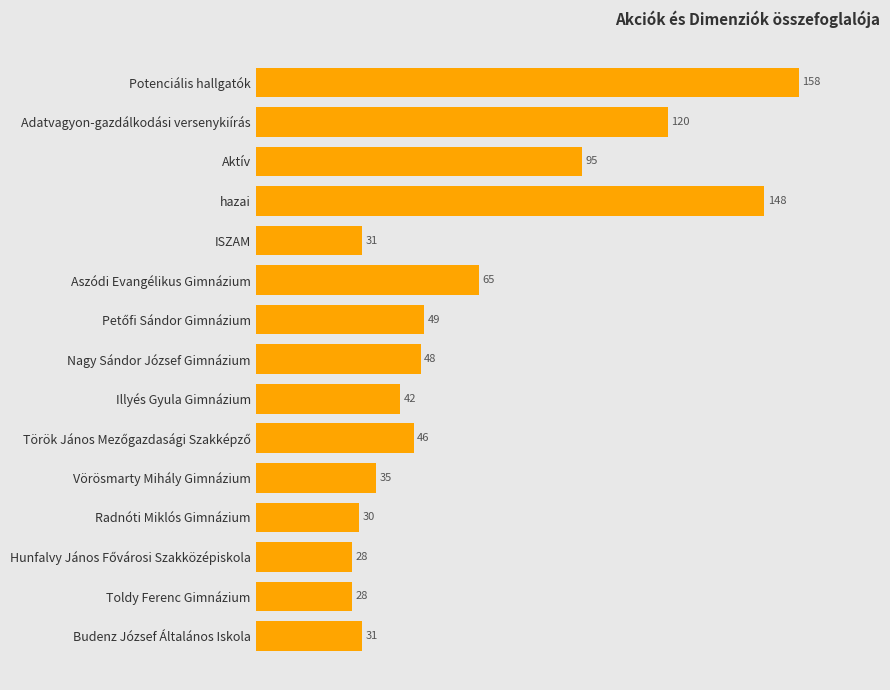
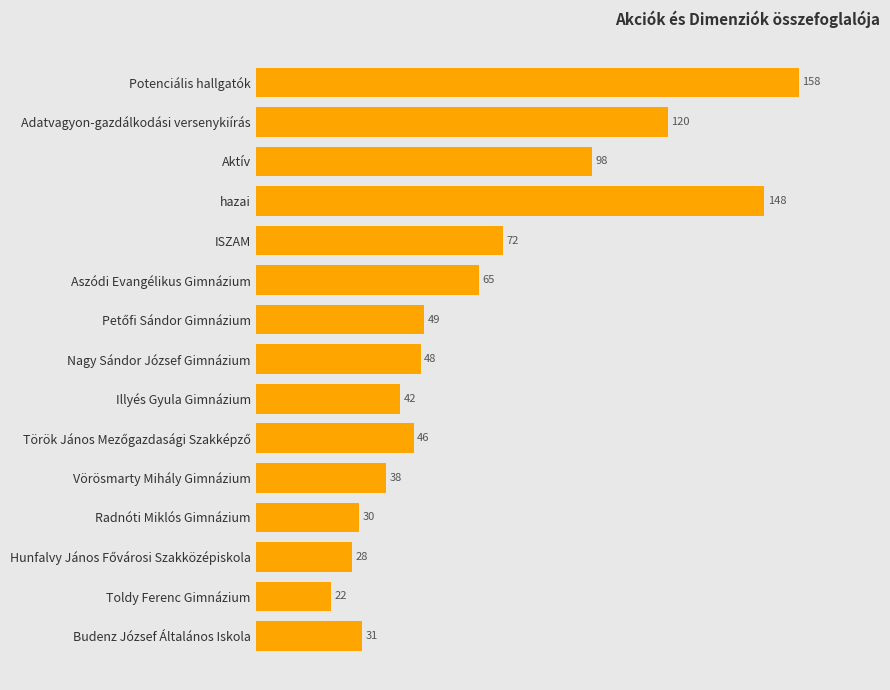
Aktív: 95 -> 98
ISZAM: 31 -> 72
Vörösmarty Mihály Gimnázium: 35 -> 38
Toldy Ferenc Gimnázium: 28 -> 22
